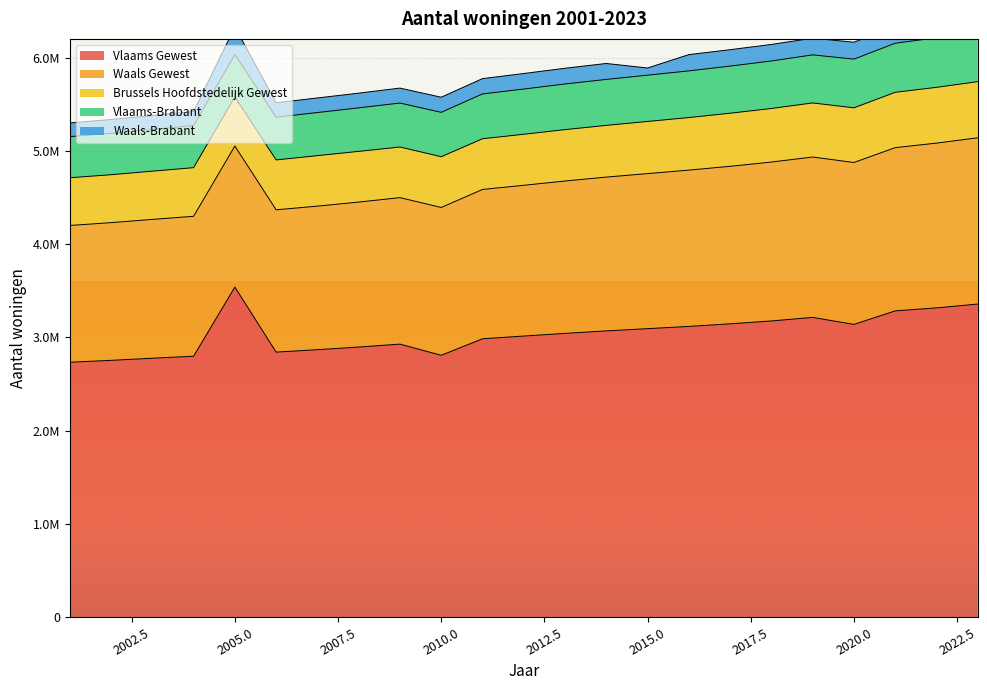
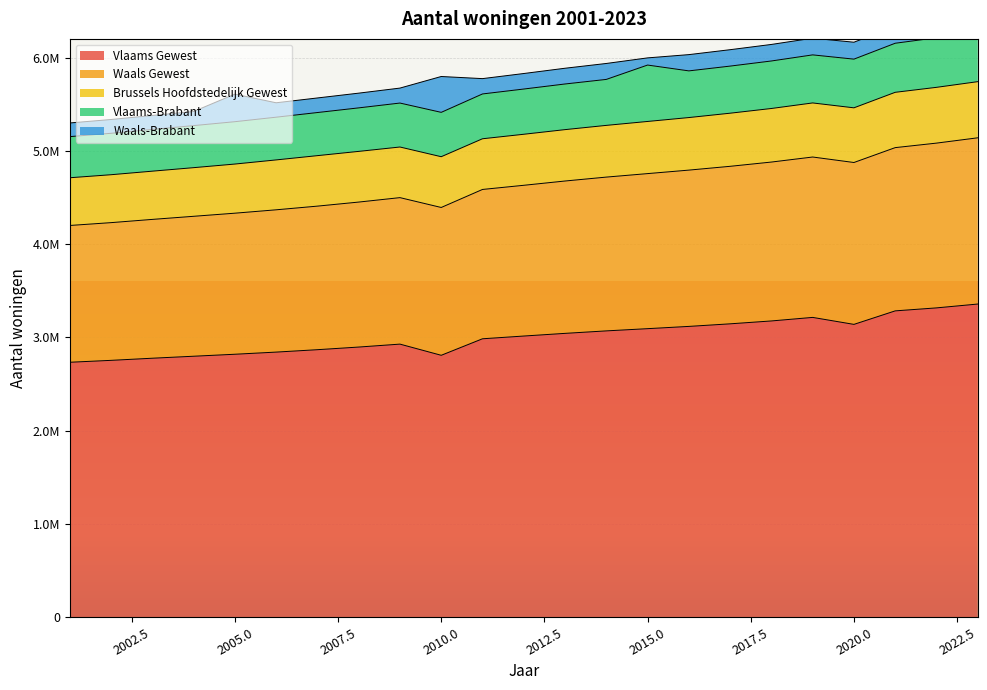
Vlaams Gewest, 2005.0: 3500000 -> 2800000
Waals-Brabant, 2010.0: 200000 -> 400000
Vlaams-Brabant, 2015.0: 500000 -> 600000
